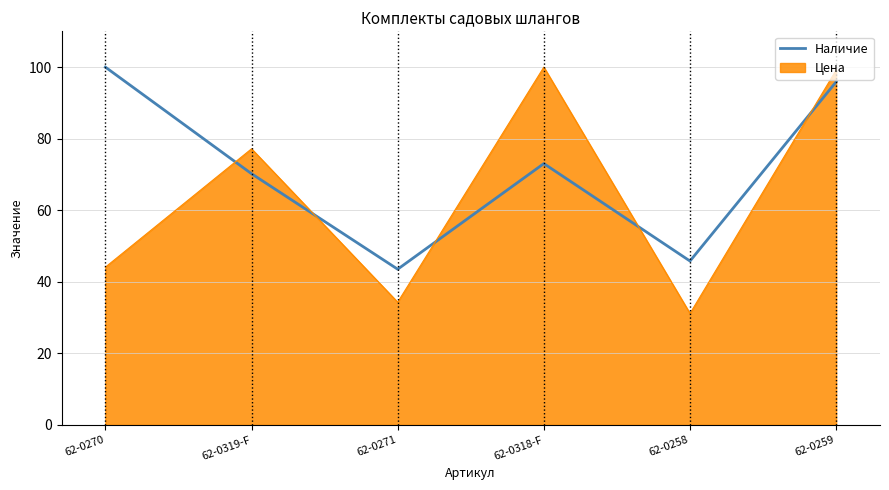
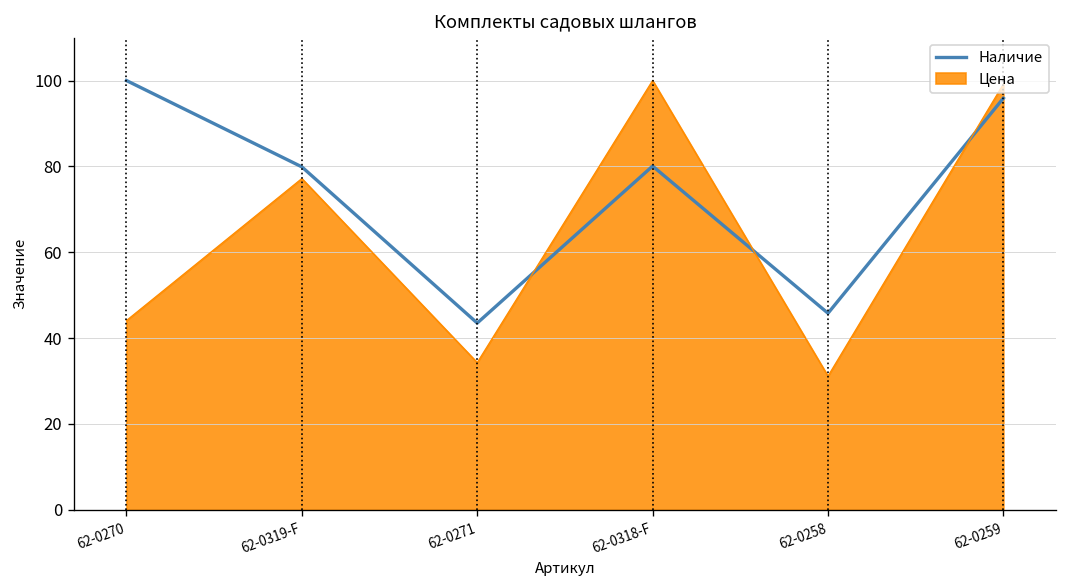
Наличие, 62-0319-F: 70 -> 80
Наличие, 62-0318-F: 73 -> 80
